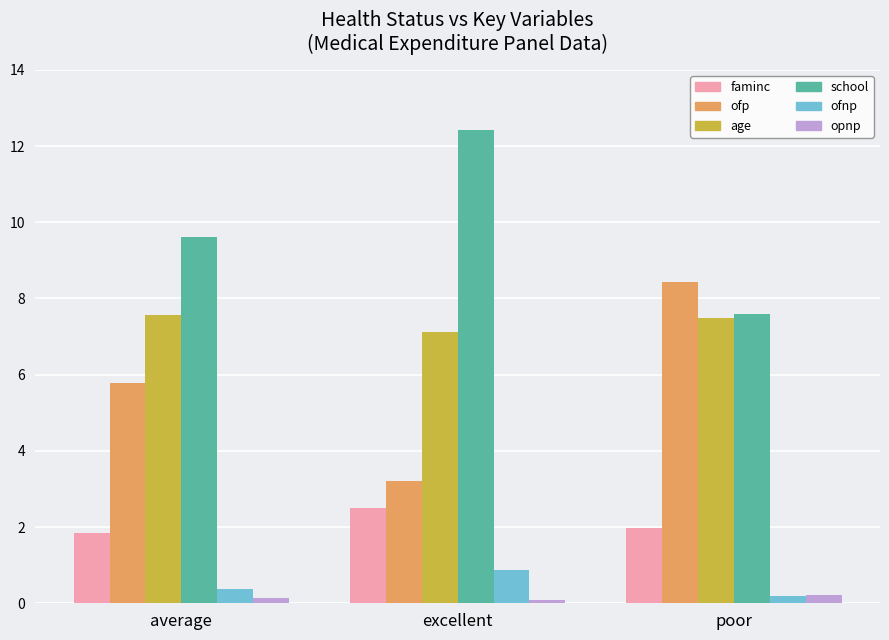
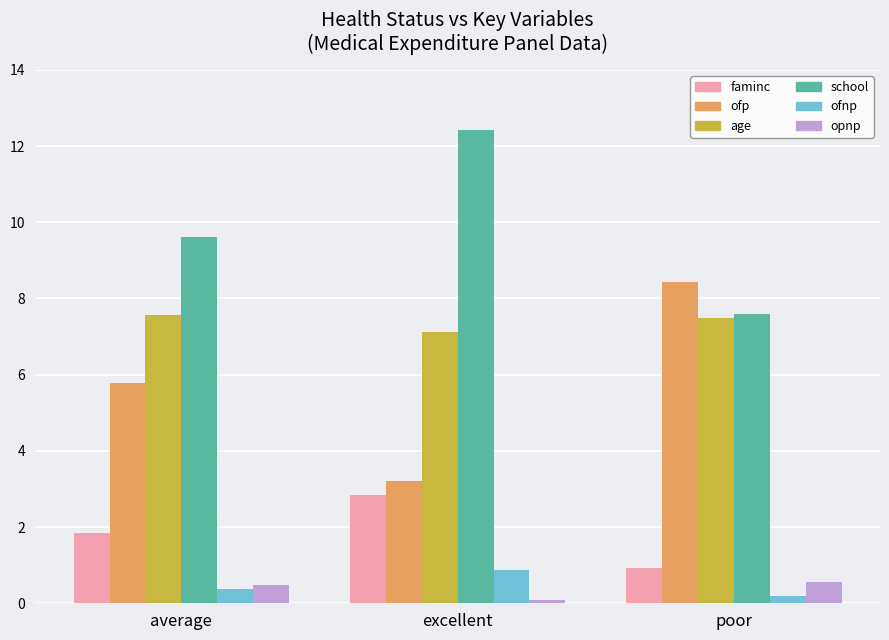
opnp, average: 0.1 -> 0.5
faminc, excellent: 2.5 -> 2.8
faminc, poor: 2.0 -> 0.9
opnp, poor: 0.2 -> 0.6
